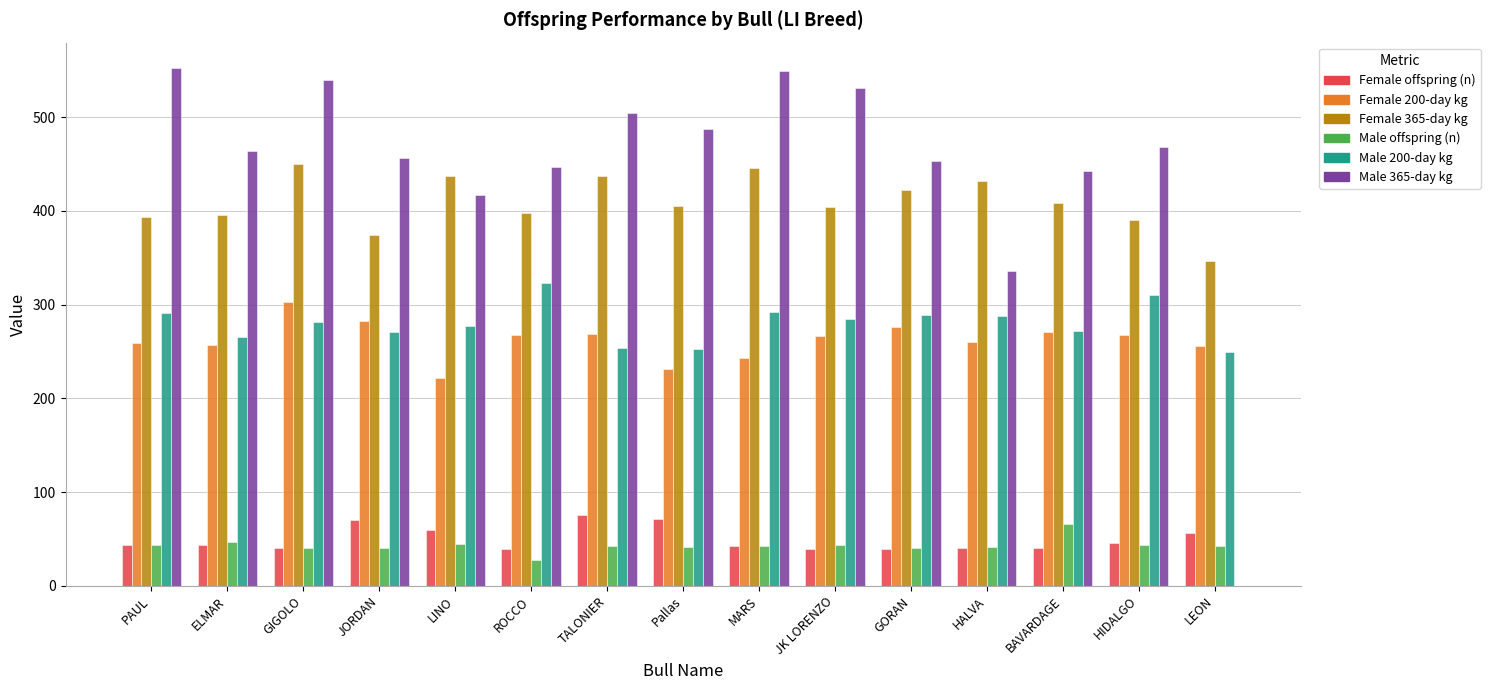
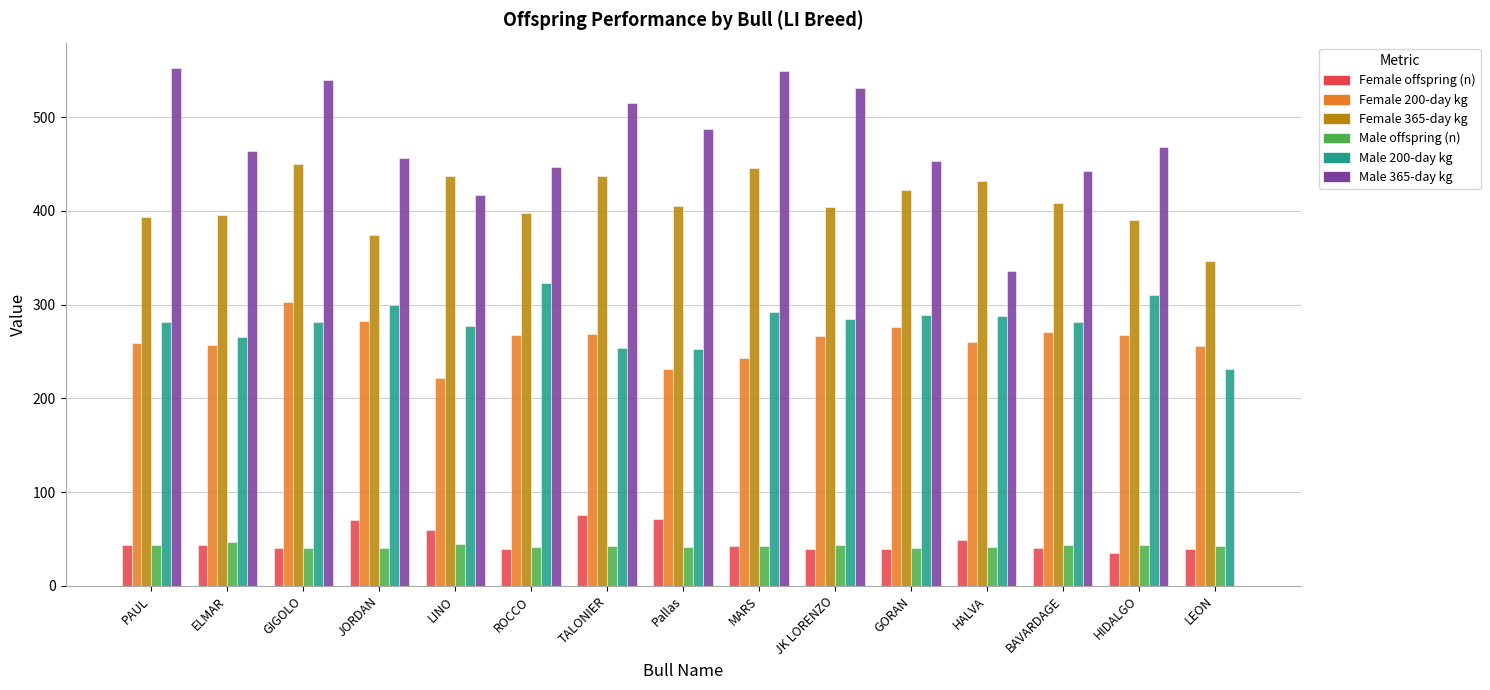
Male 200-day kg, PAUL: 290 -> 280
Male 200-day kg, JORDAN: 270 -> 300
Male offspring (n), ROCCO: 30 -> 40
Male 365-day kg, TALONIER: 510 -> 520
Female offspring (n), HALVA: 40 -> 50
Male offspring (n), BAVARDAGE: 70 -> 40
Male 200-day kg, BAVARDAGE: 270 -> 280
Female offspring (n), HIDALGO: 50 -> 40
Female offspring (n), LEON: 60 -> 40
Male 200-day kg, LEON: 250 -> 230
